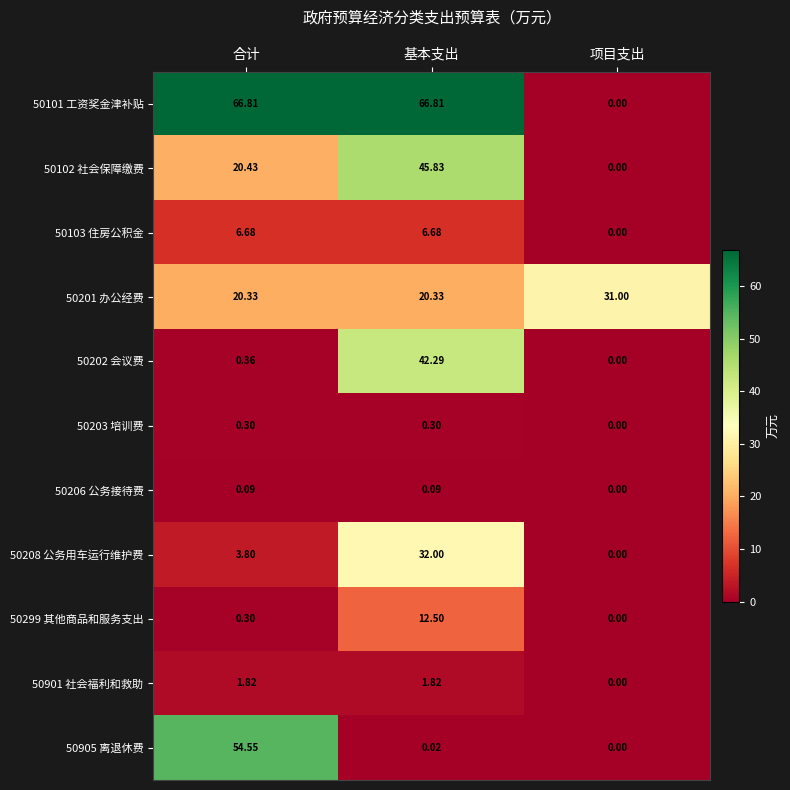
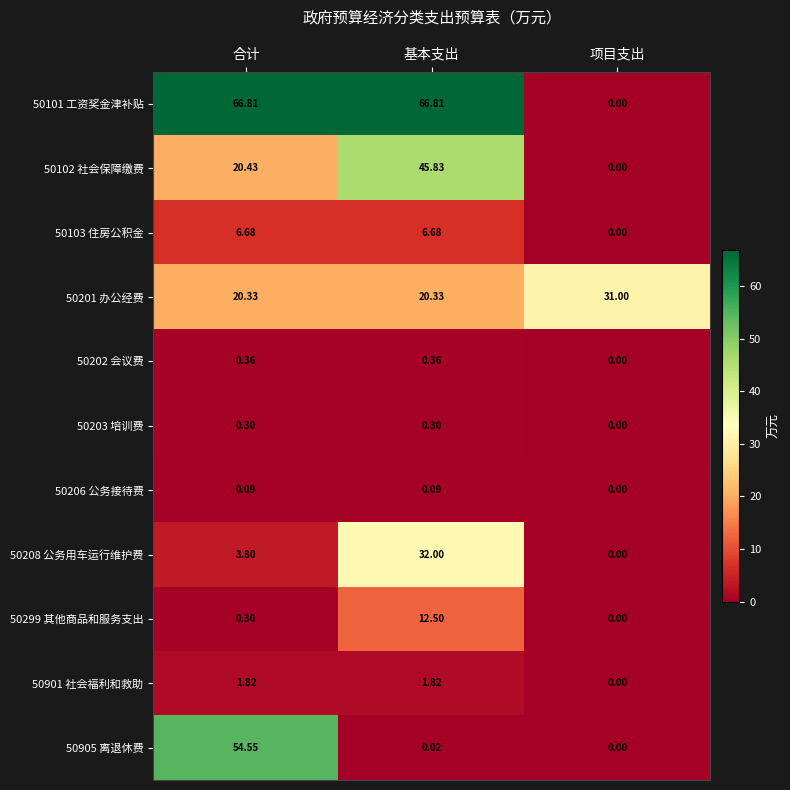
50202 会议费, 基本支出: 42.29 -> 0.36
